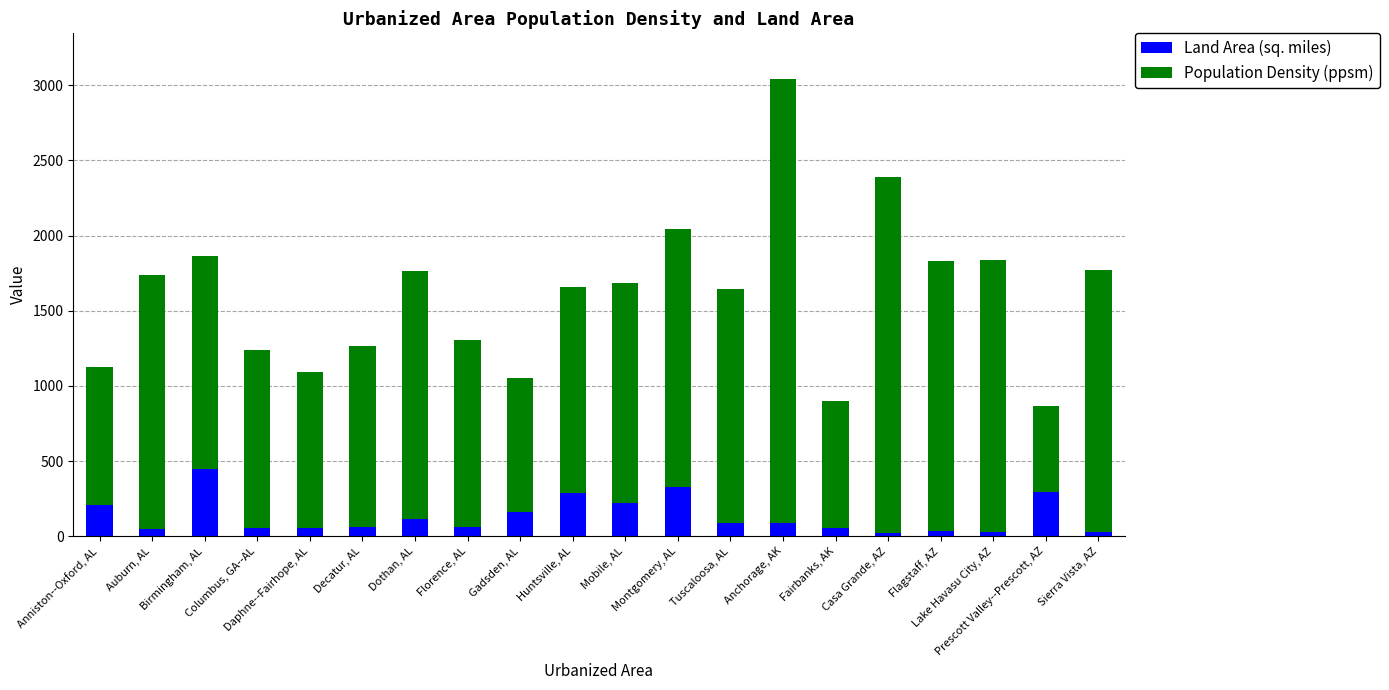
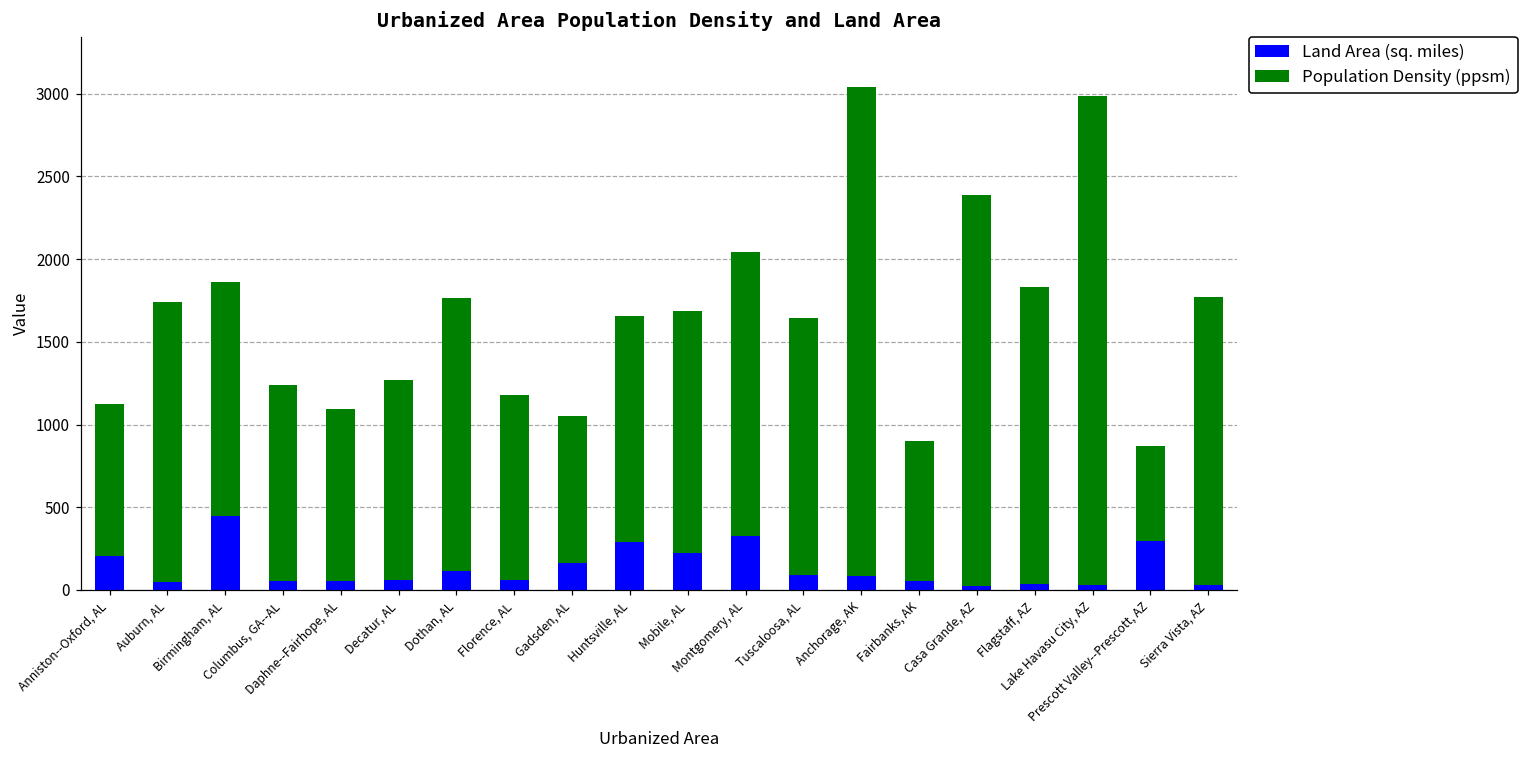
Population Density (ppsm), Florence, AL: 1240 -> 1110
Population Density (ppsm), Lake Havasu City, AZ: 1810 -> 2960
